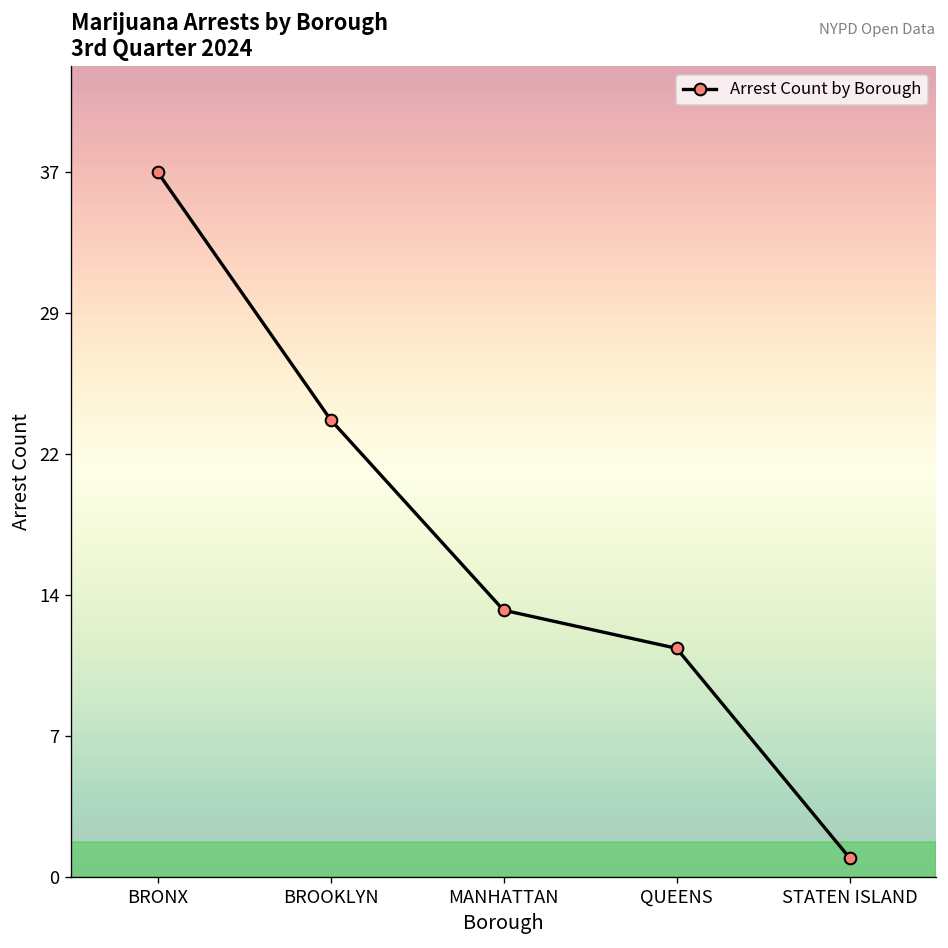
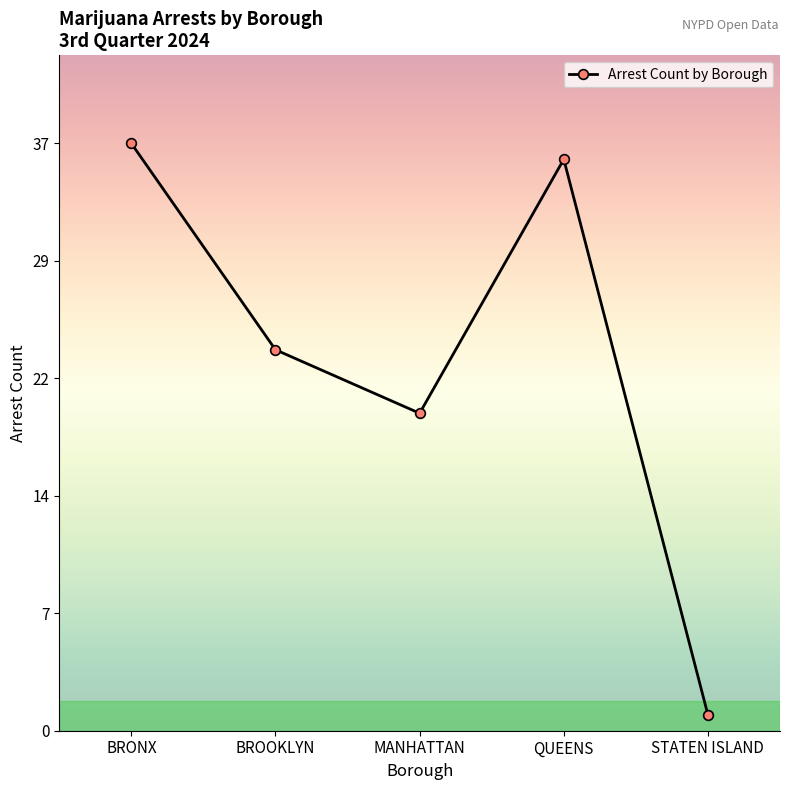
MANHATTAN: 14 -> 20
QUEENS: 12 -> 36
